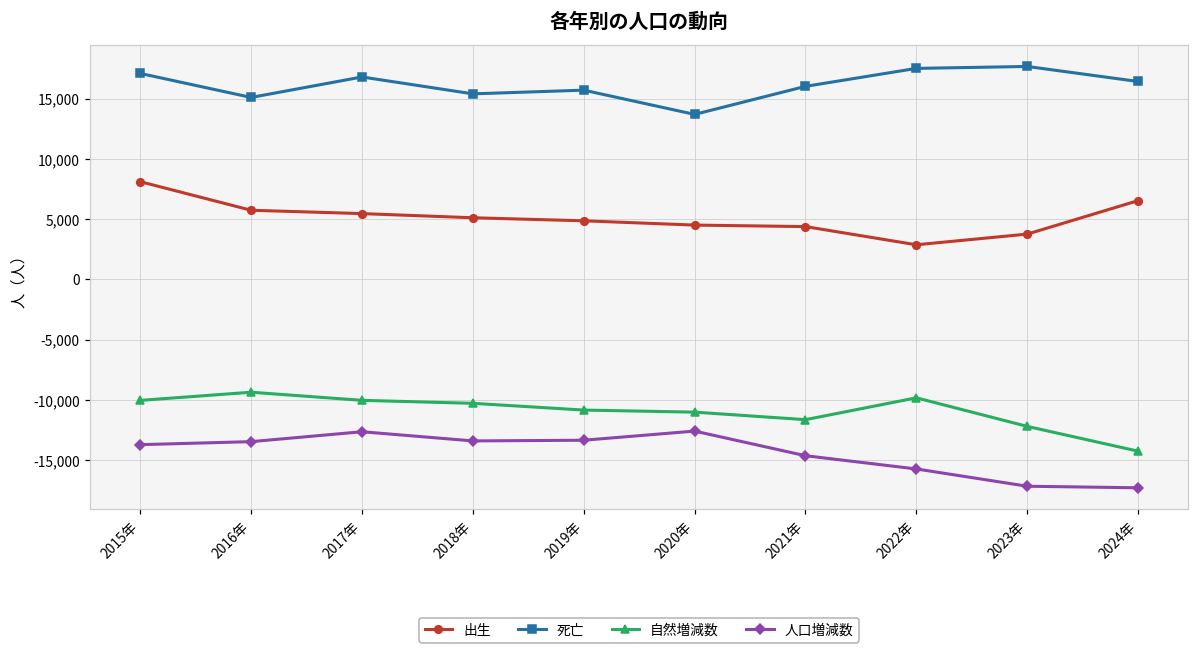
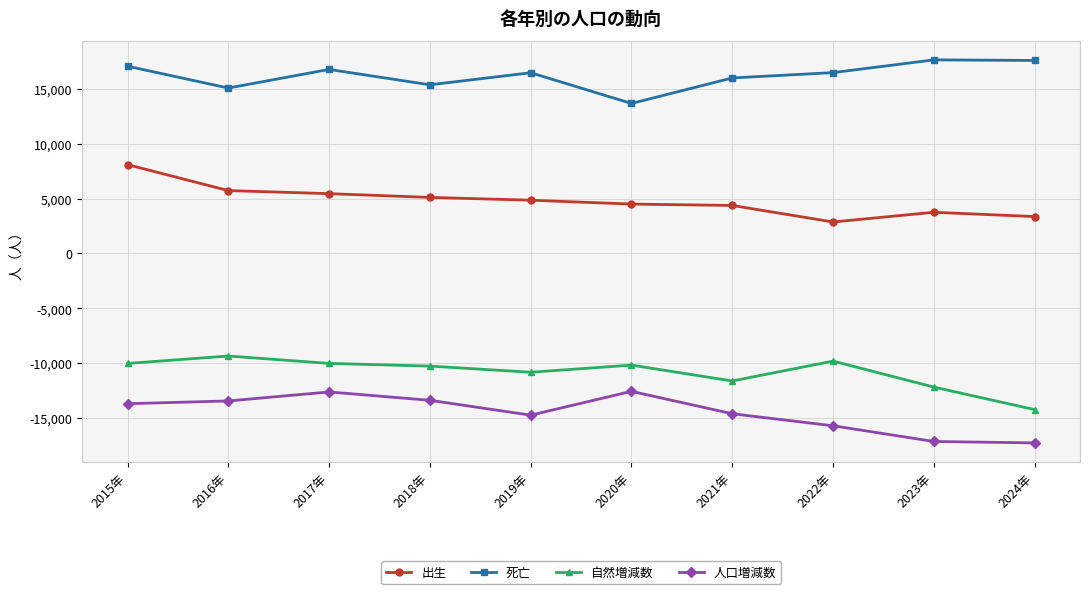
死亡, 2019年: 15,700 -> 16,500
人口増減数, 2019年: -13,300 -> -14,800
自然増減数, 2020年: -11,000 -> -10,200
死亡, 2022年: 17,500 -> 16,500
出生, 2024年: 6,500 -> 3,400
死亡, 2024年: 16,400 -> 17,600
